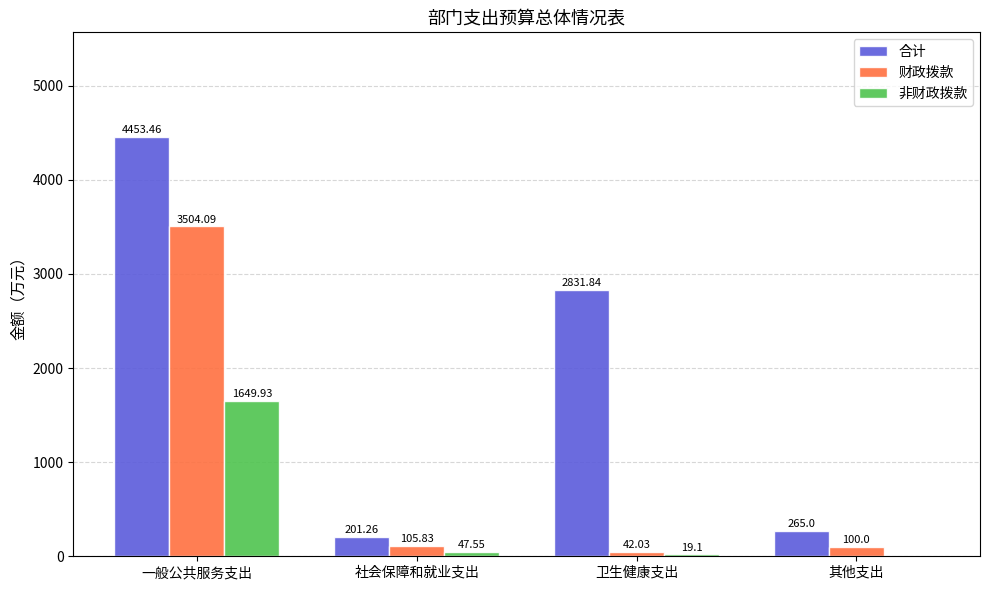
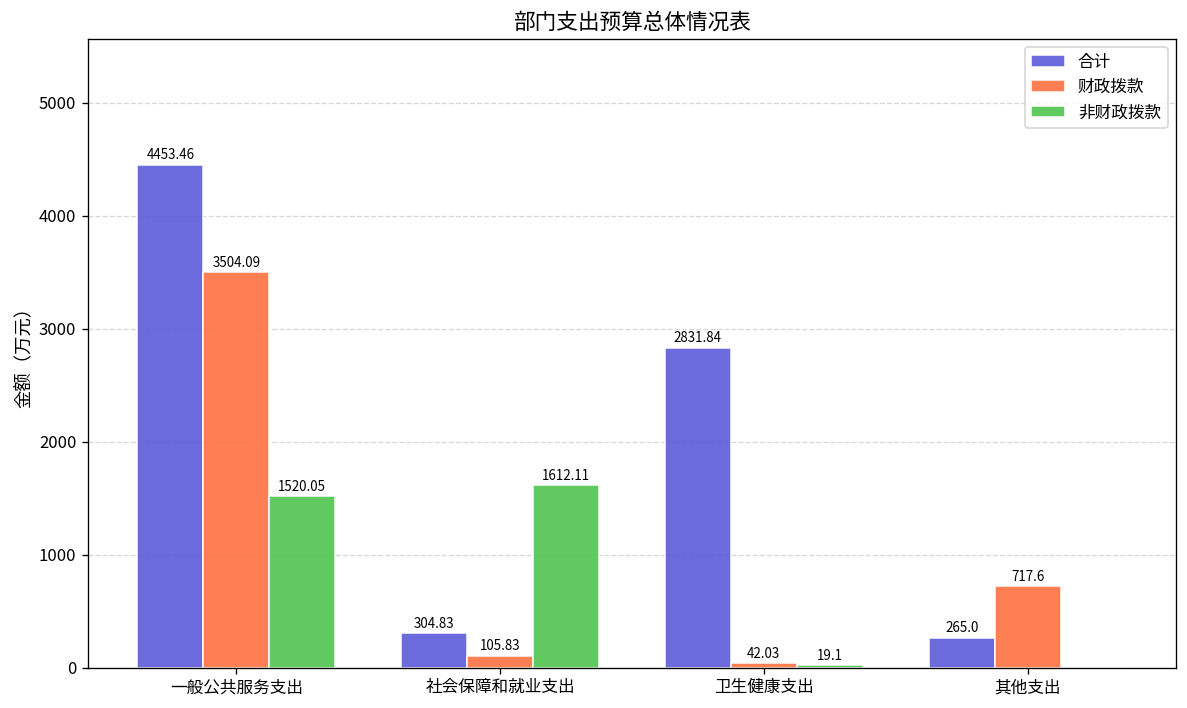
非财政拨款, 一般公共服务支出: 1649.93 -> 1520.05
合计, 社会保障和就业支出: 201.26 -> 304.83
非财政拨款, 社会保障和就业支出: 47.55 -> 1612.11
财政拨款, 其他支出: 100.0 -> 717.6
